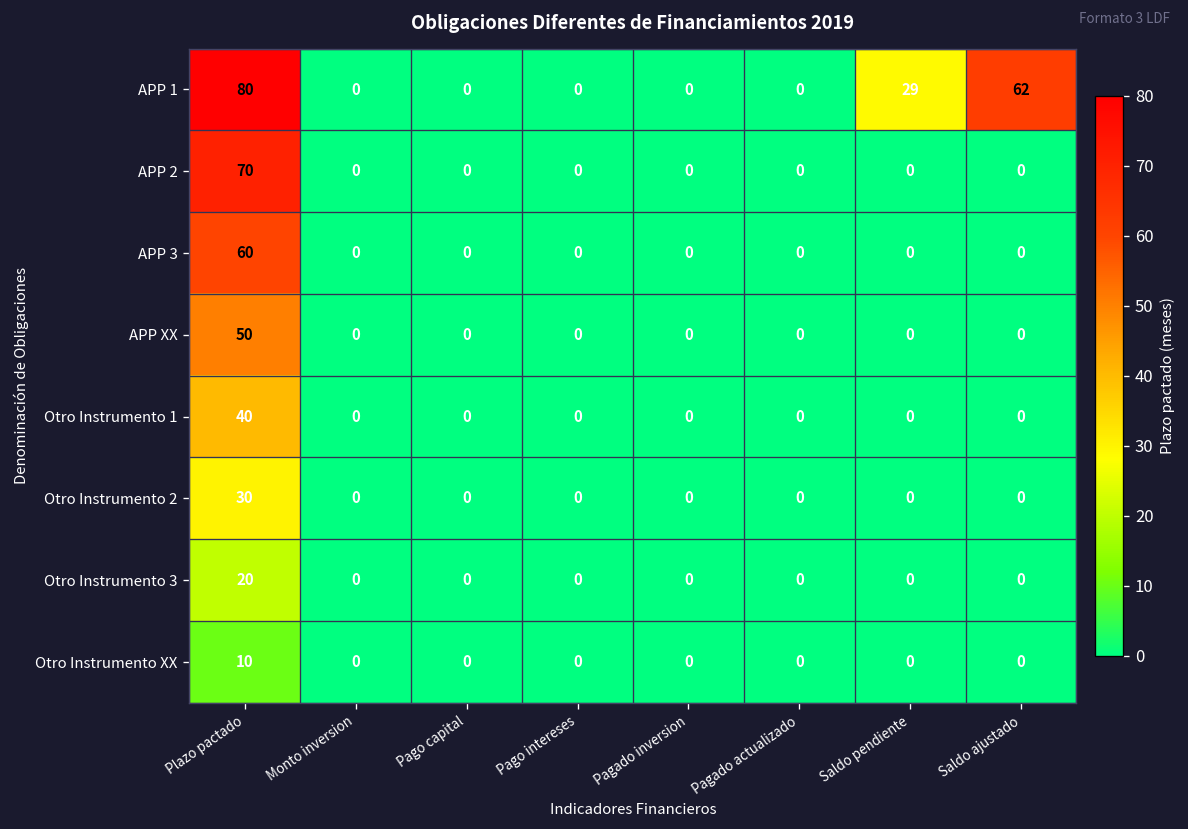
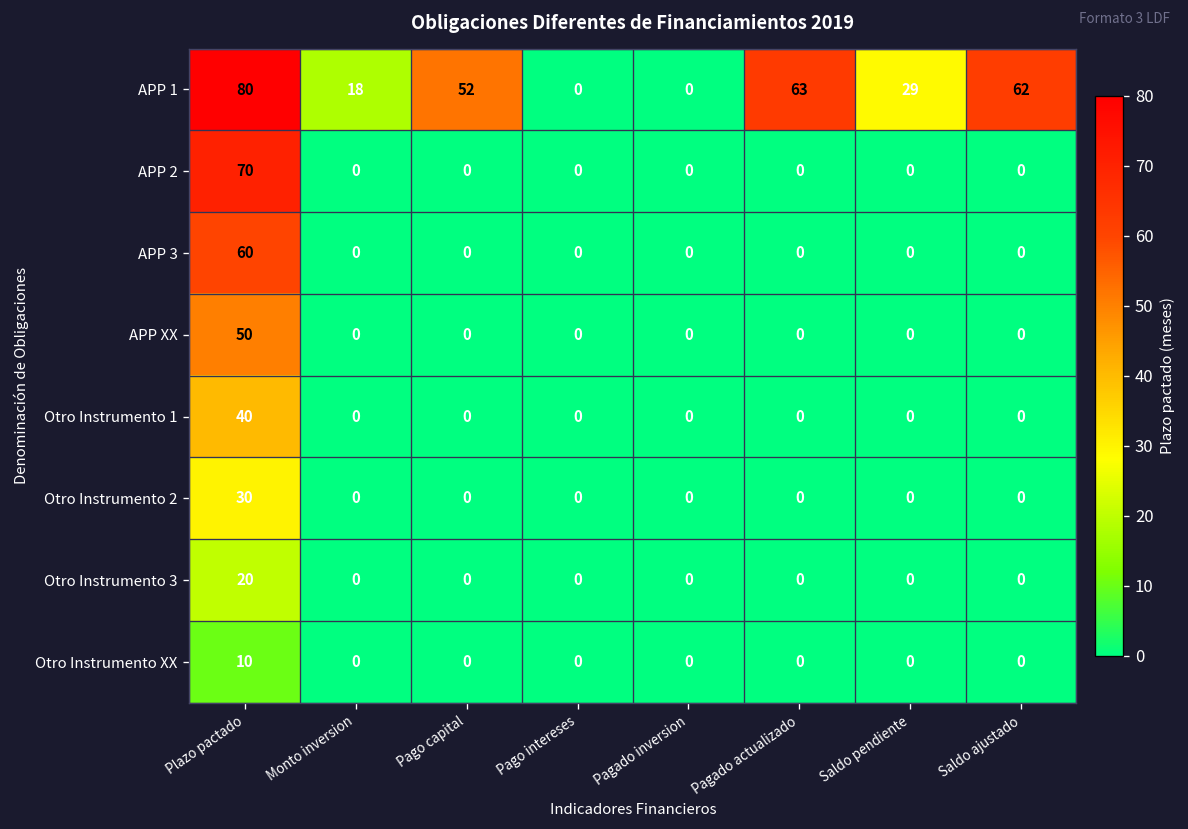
APP 1, Monto inversion: 0 -> 18
APP 1, Pago capital: 0 -> 52
APP 1, Pagado actualizado: 0 -> 63
